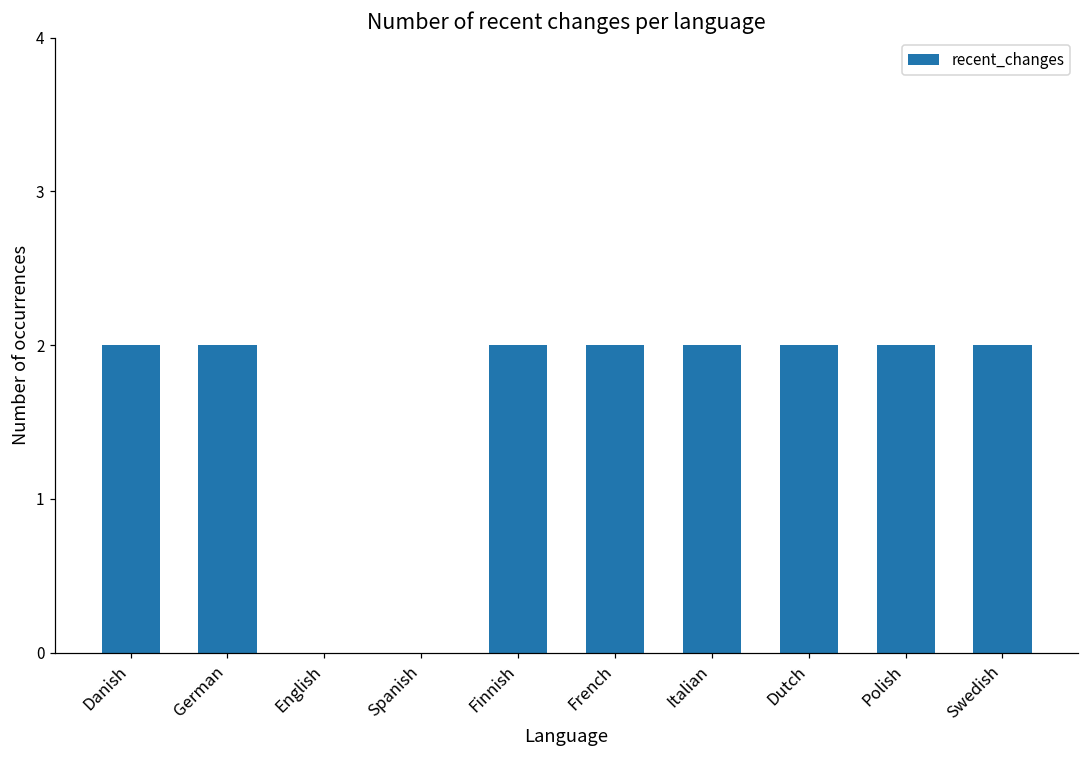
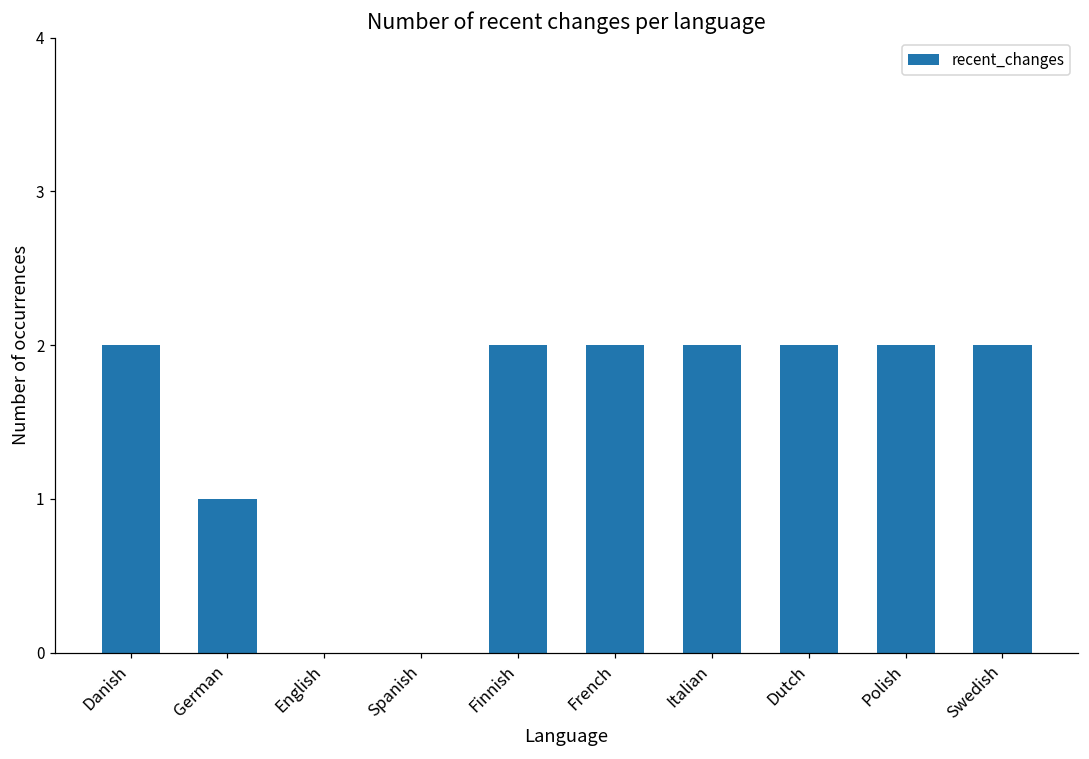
German: 2 -> 1
